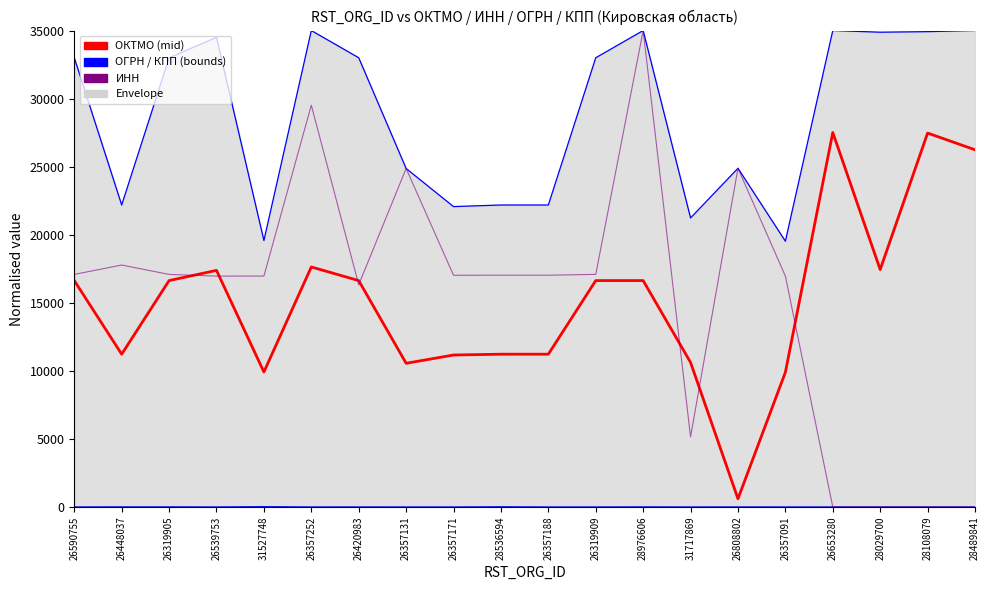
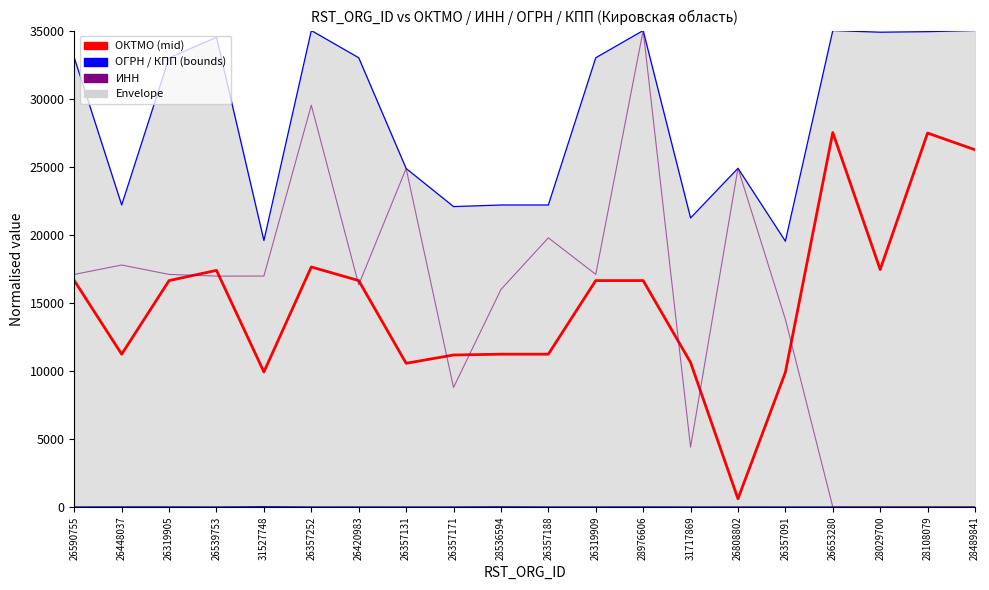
ИНН, 26357171: 17000 -> 8800
ИНН, 28536594: 17000 -> 16000
ИНН, 26357188: 17000 -> 19800
ИНН, 31717869: 5100 -> 4400
ИНН, 26357091: 17000 -> 13800
